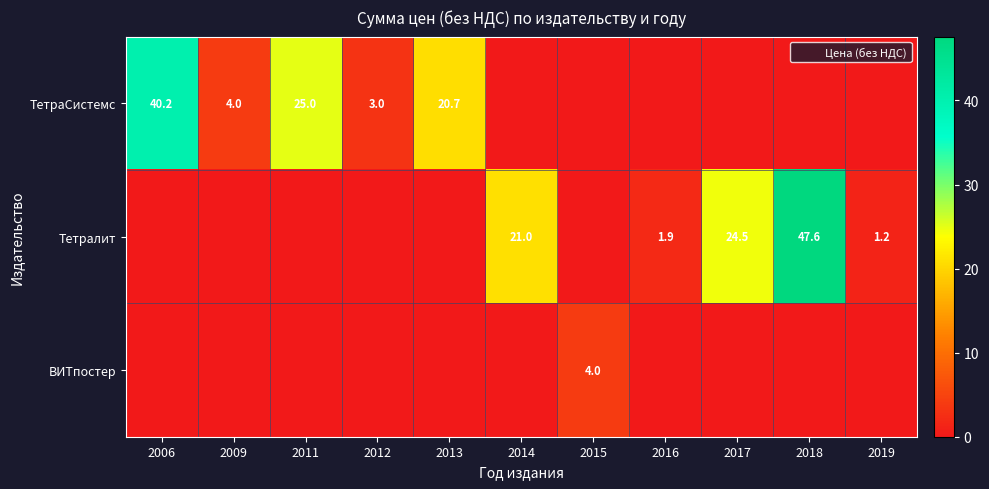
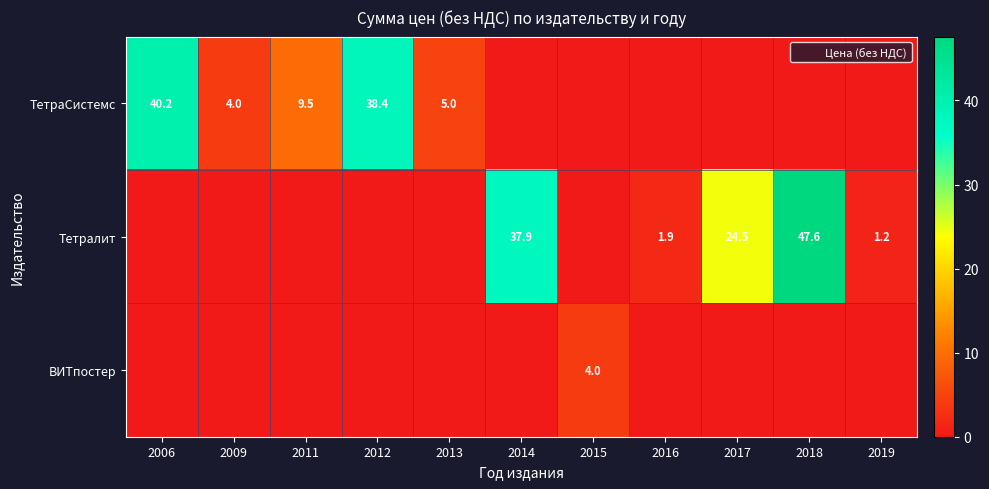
ТетраСистемс, 2011: 25.0 -> 9.5
ТетраСистемс, 2012: 3.0 -> 38.4
ТетраСистемс, 2013: 20.7 -> 5.0
Тетралит, 2014: 21.0 -> 37.9
